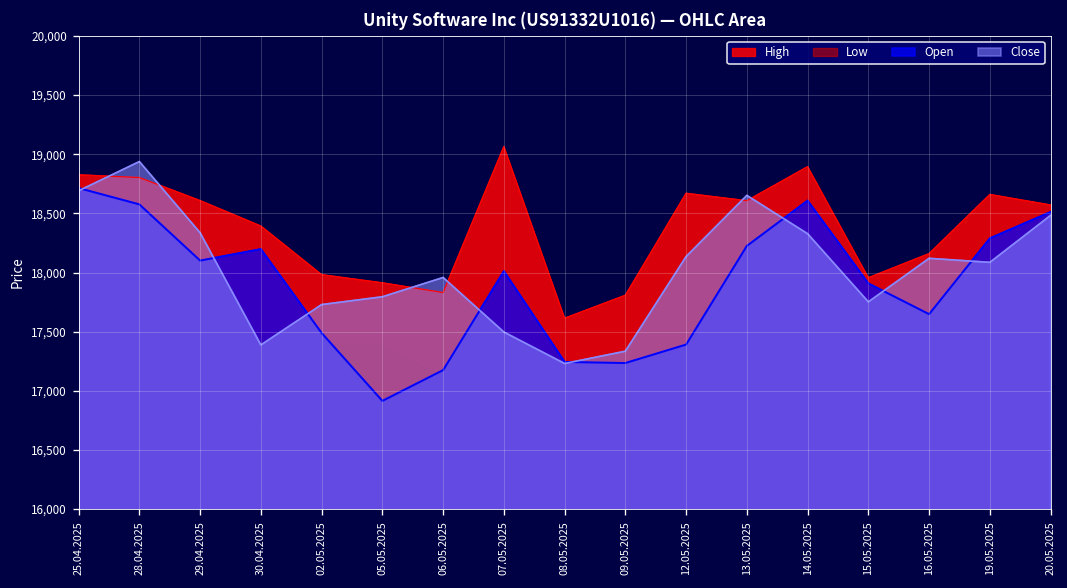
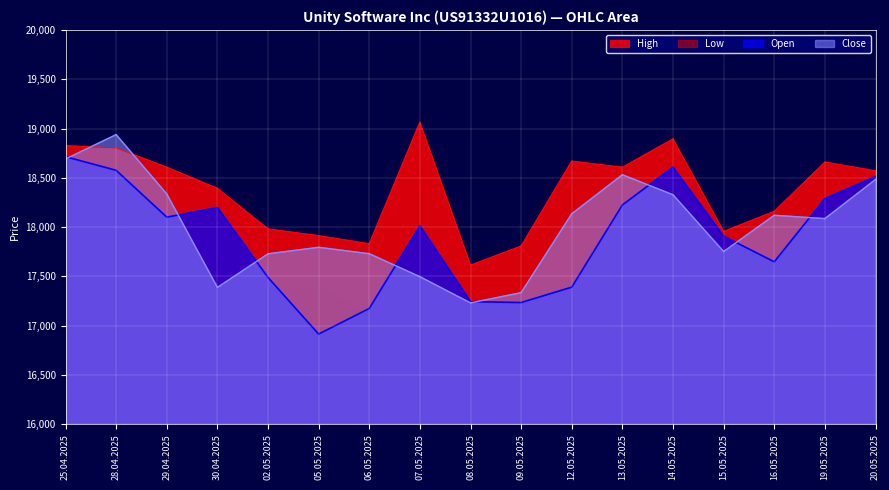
Close, 06.05.2025: 18,000 -> 17,700
Close, 13.05.2025: 18,700 -> 18,500
